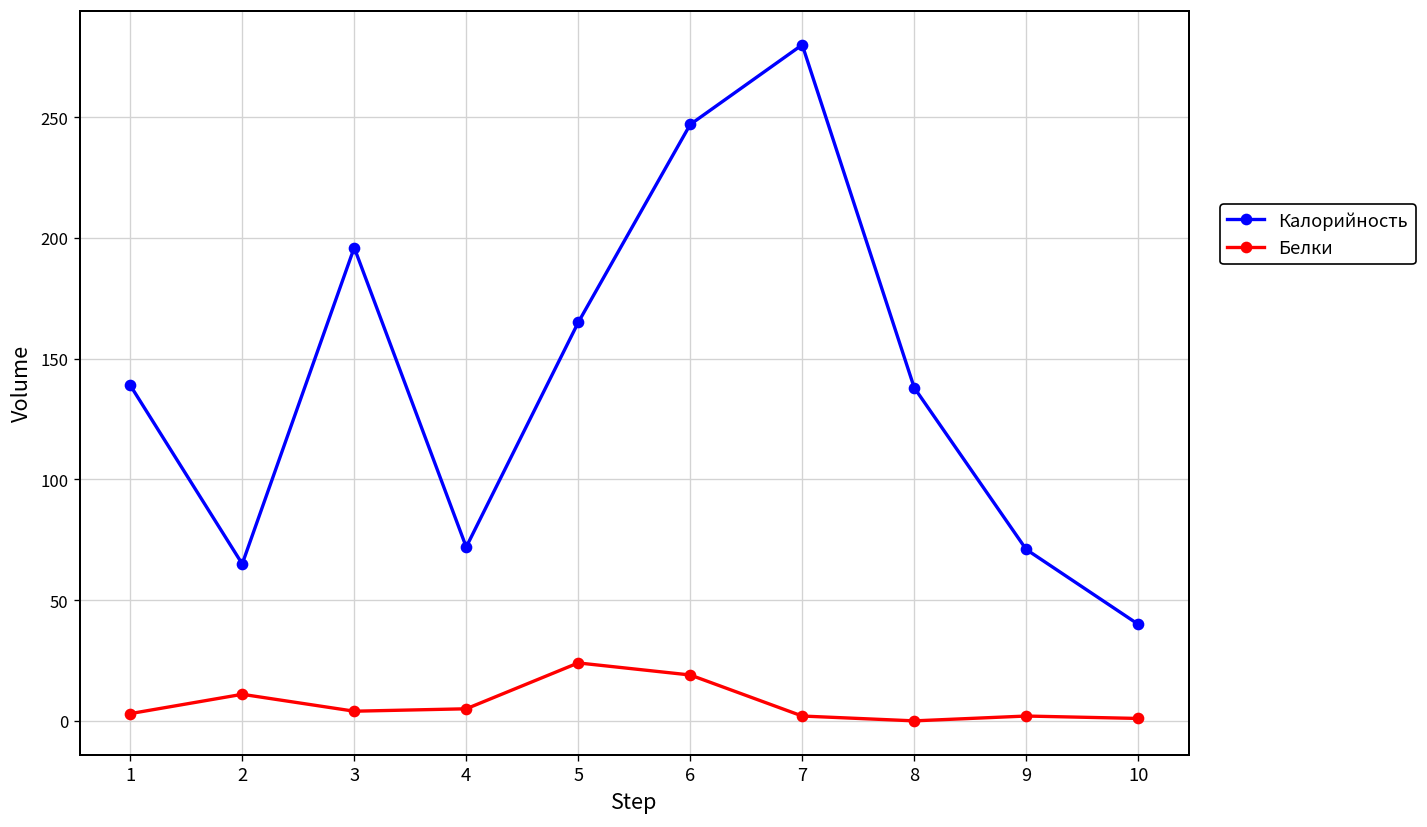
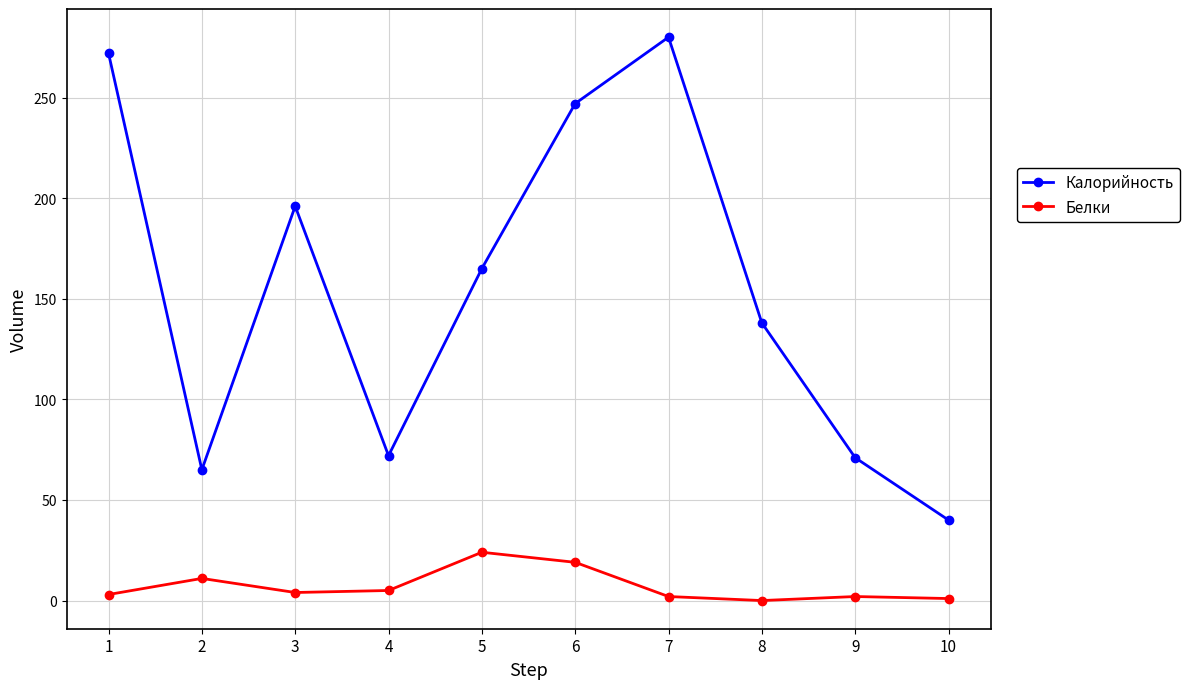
Калорийность, 1: 139 -> 272
